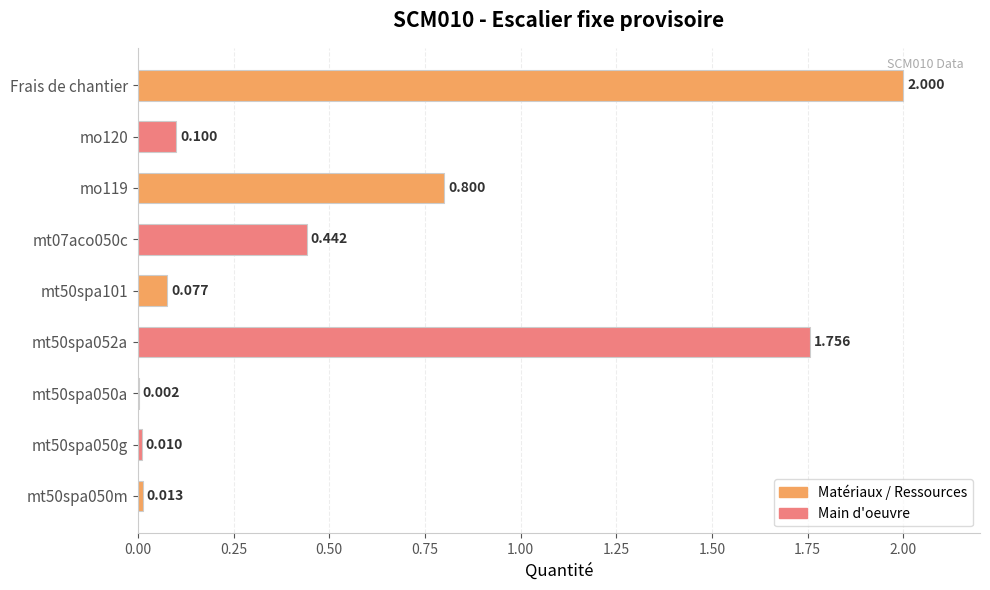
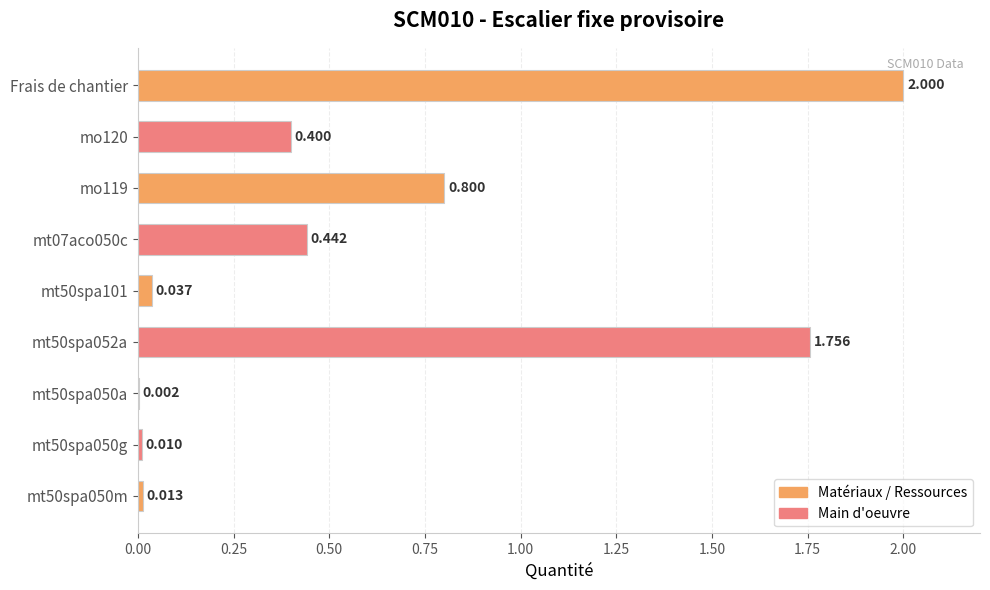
mo120: 0.100 -> 0.400
mt50spa101: 0.077 -> 0.037
